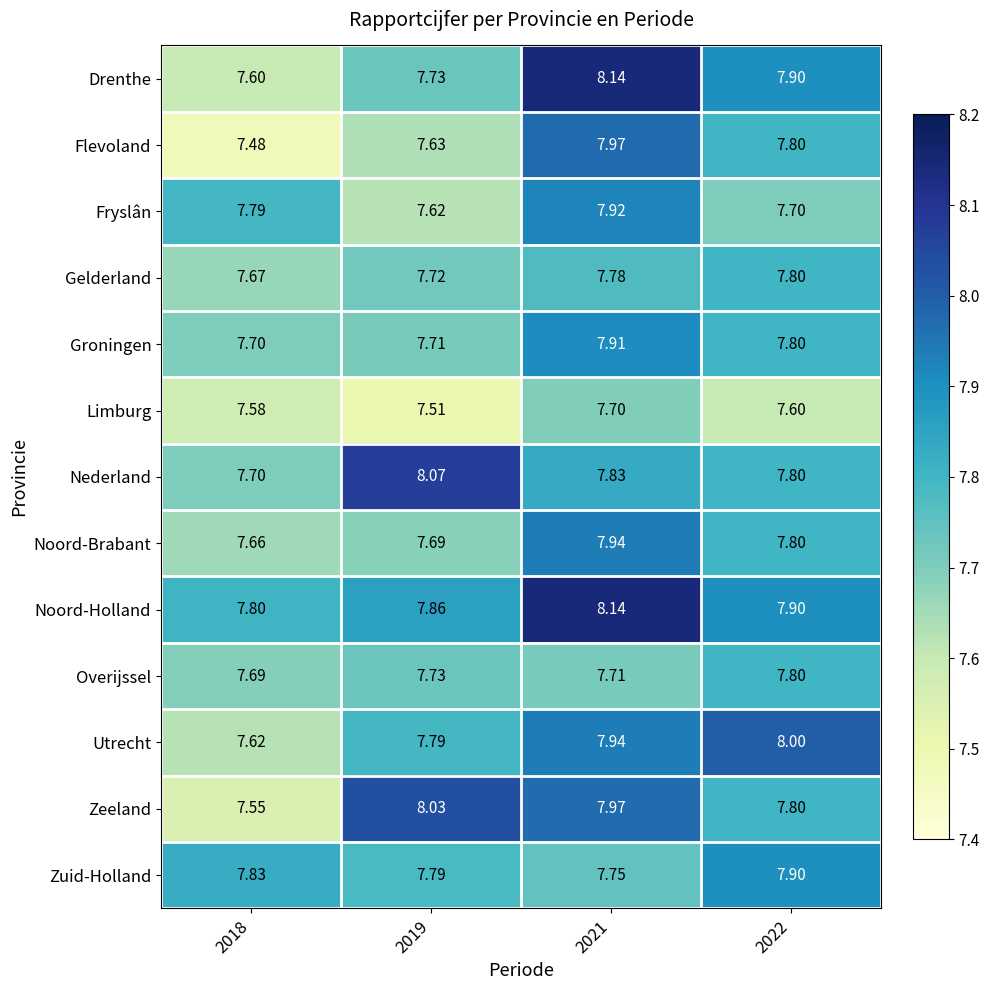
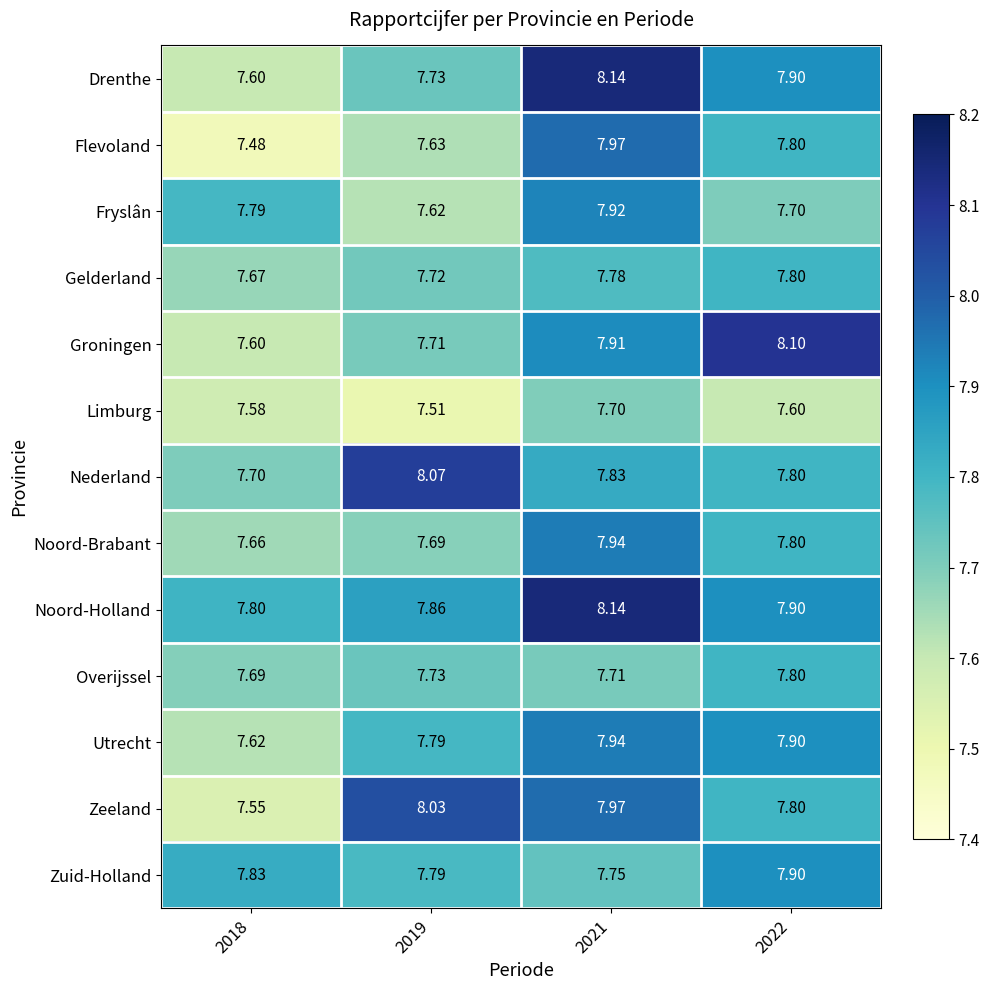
Groningen, 2018: 7.70 -> 7.60
Groningen, 2022: 7.80 -> 8.10
Utrecht, 2022: 8.00 -> 7.90
